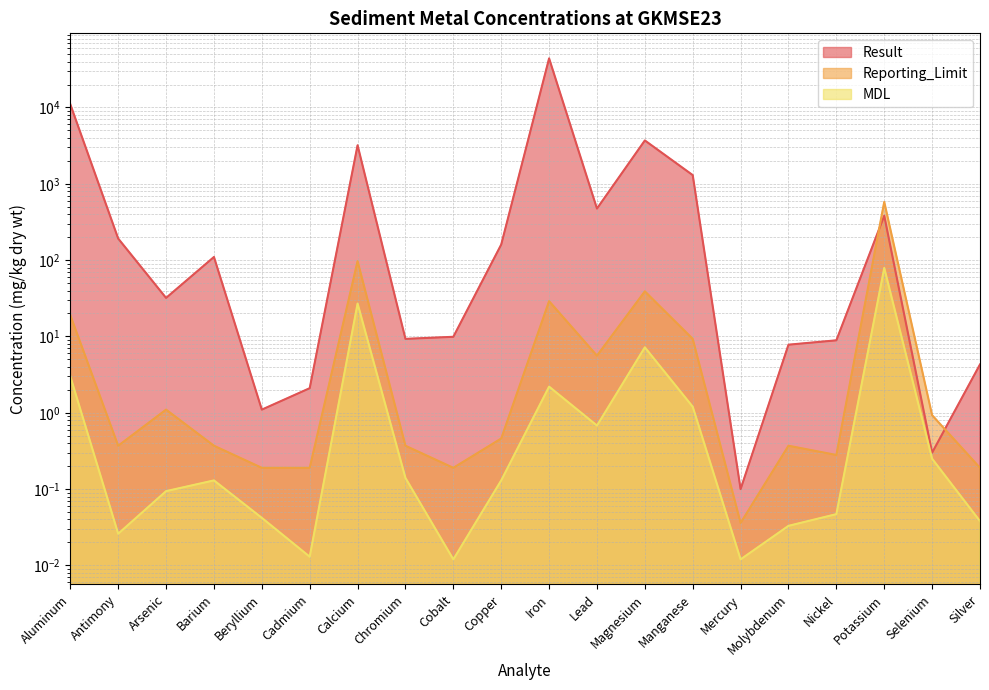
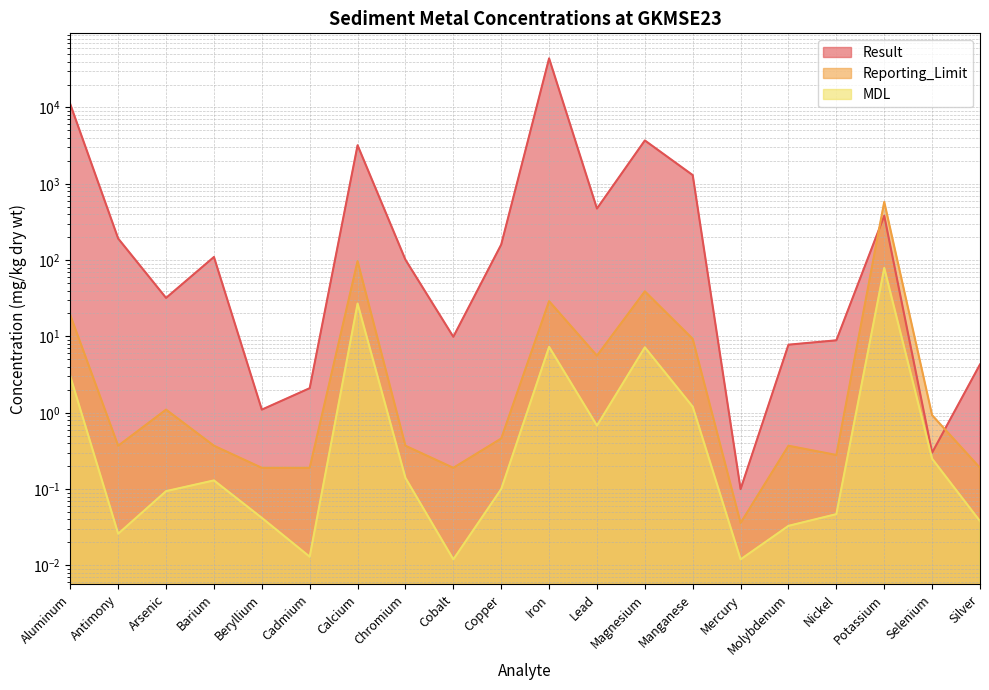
Result, Chromium: 9 -> 100
MDL, Copper: 0.13 -> 0.10
MDL, Iron: 2.2 -> 7
